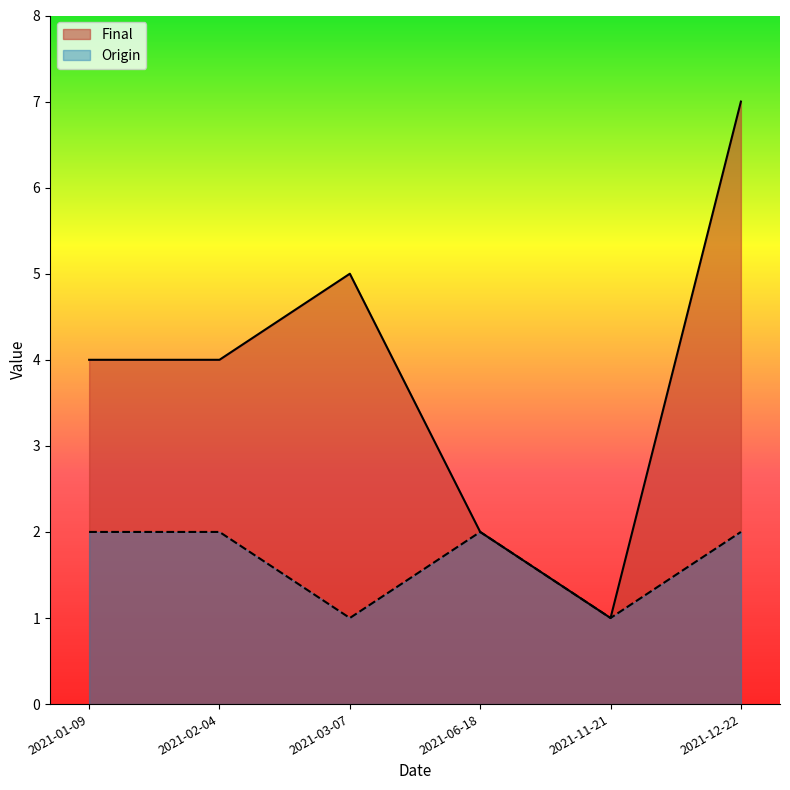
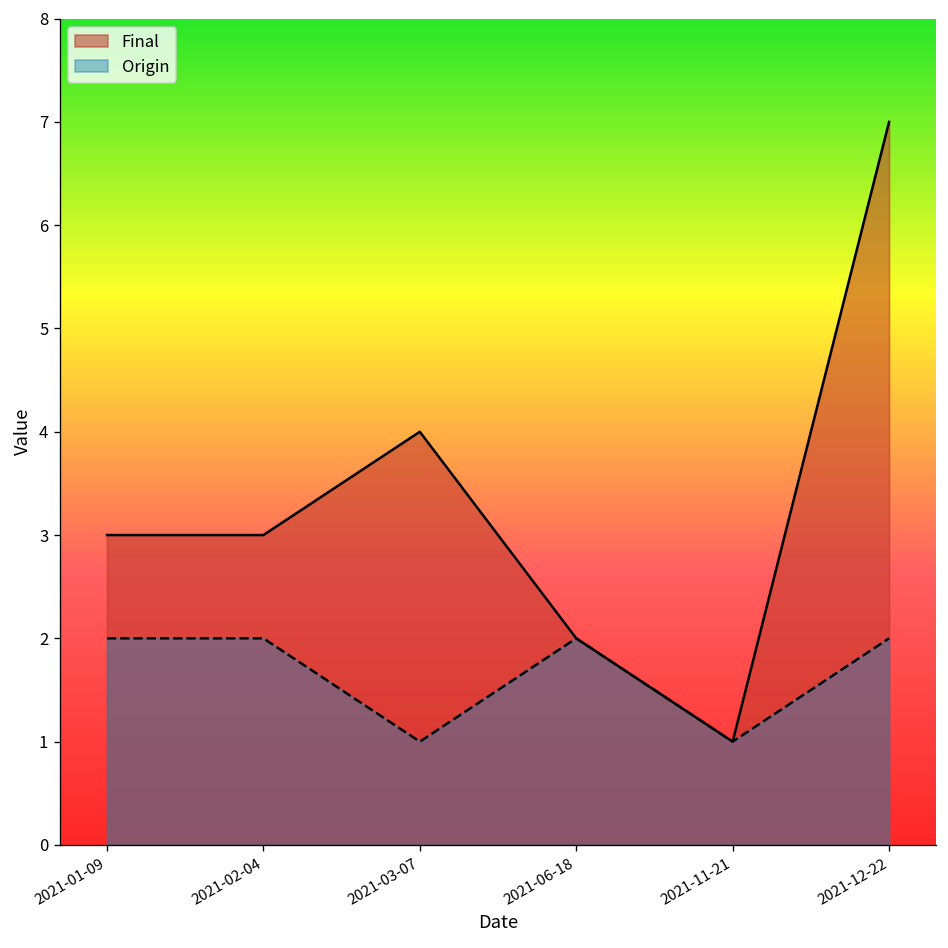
Final, 2021-01-09: 4 -> 3
Final, 2021-02-04: 4 -> 3
Final, 2021-03-07: 5 -> 4
